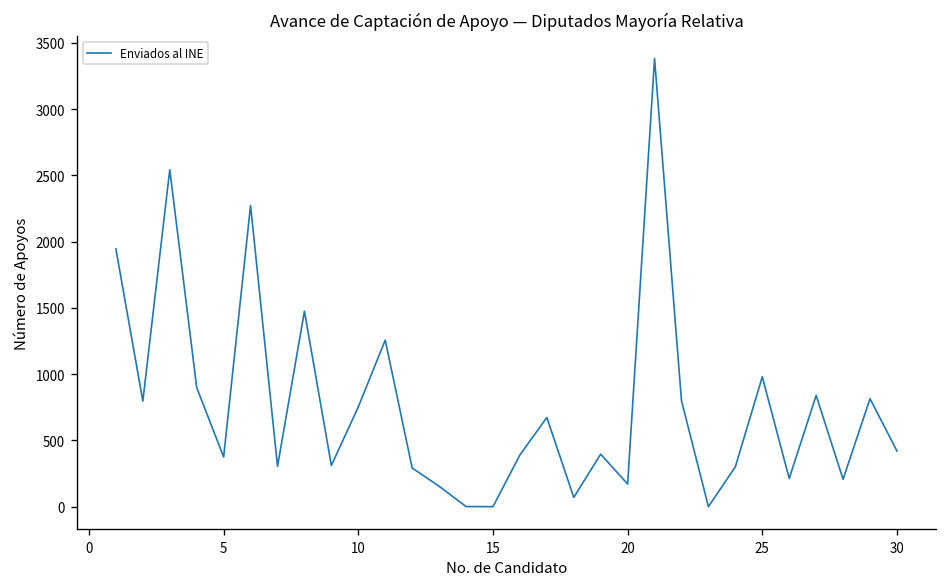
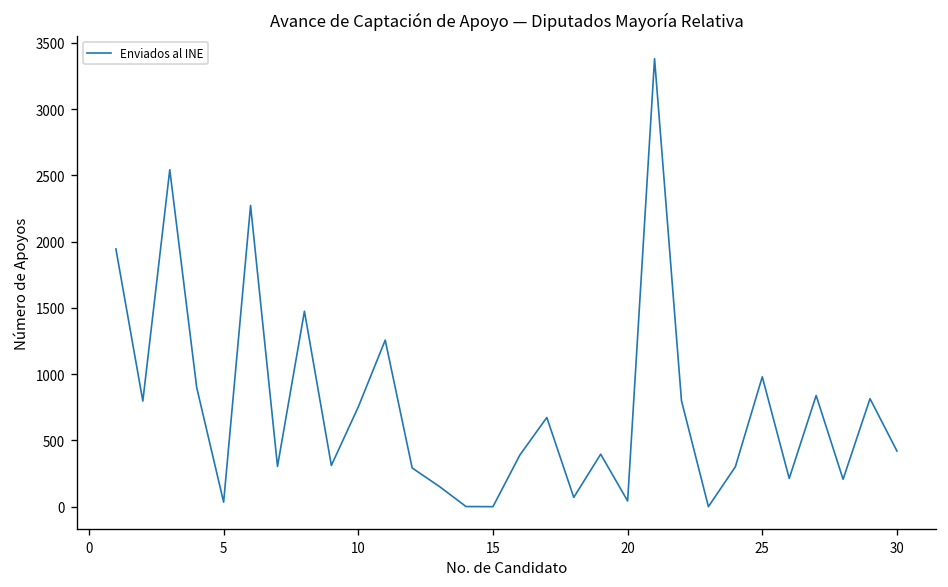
5: 380 -> 30
20: 170 -> 40
